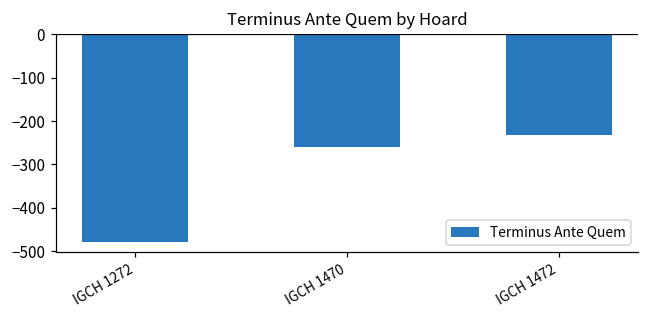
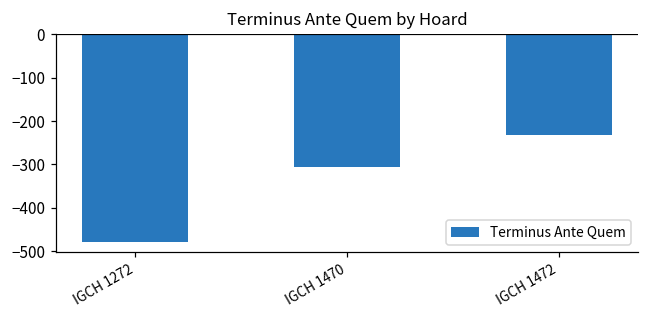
IGCH 1470: -260 -> -310
